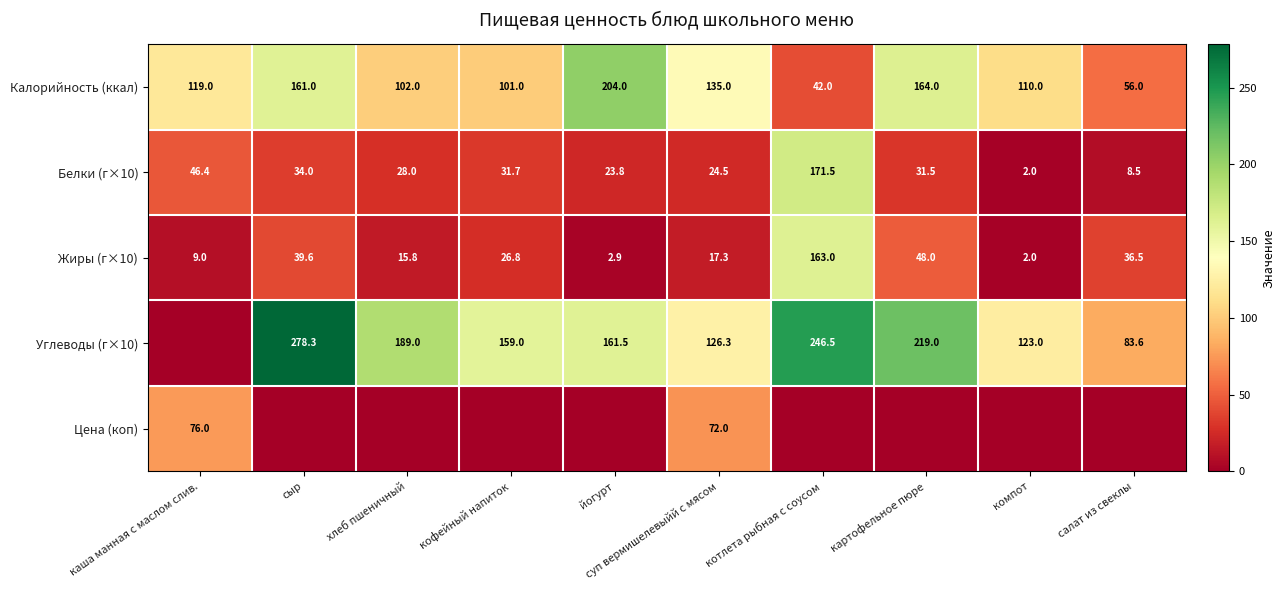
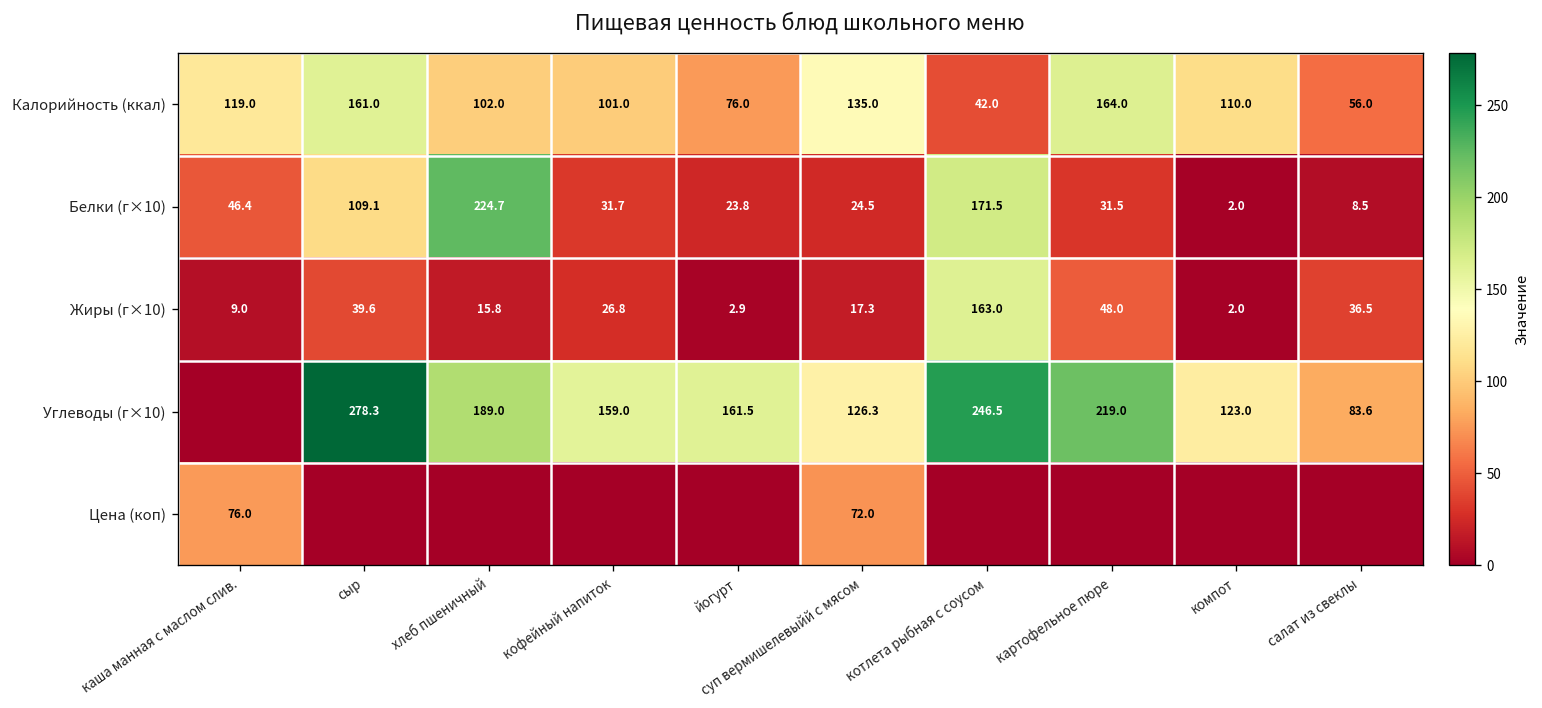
Калорийность (ккал), йогурт: 204.0 -> 76.0
Белки (г×10), сыр: 34.0 -> 109.1
Белки (г×10), хлеб пшеничный: 28.0 -> 224.7
